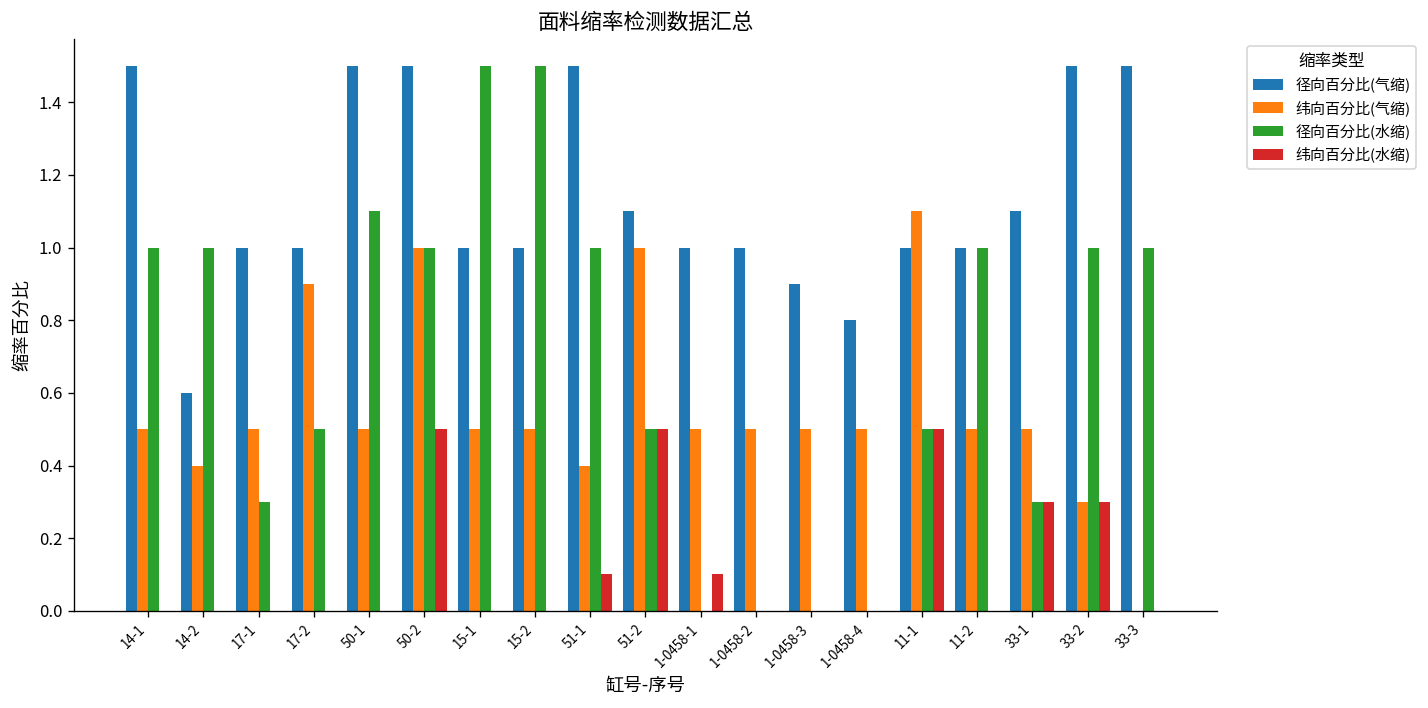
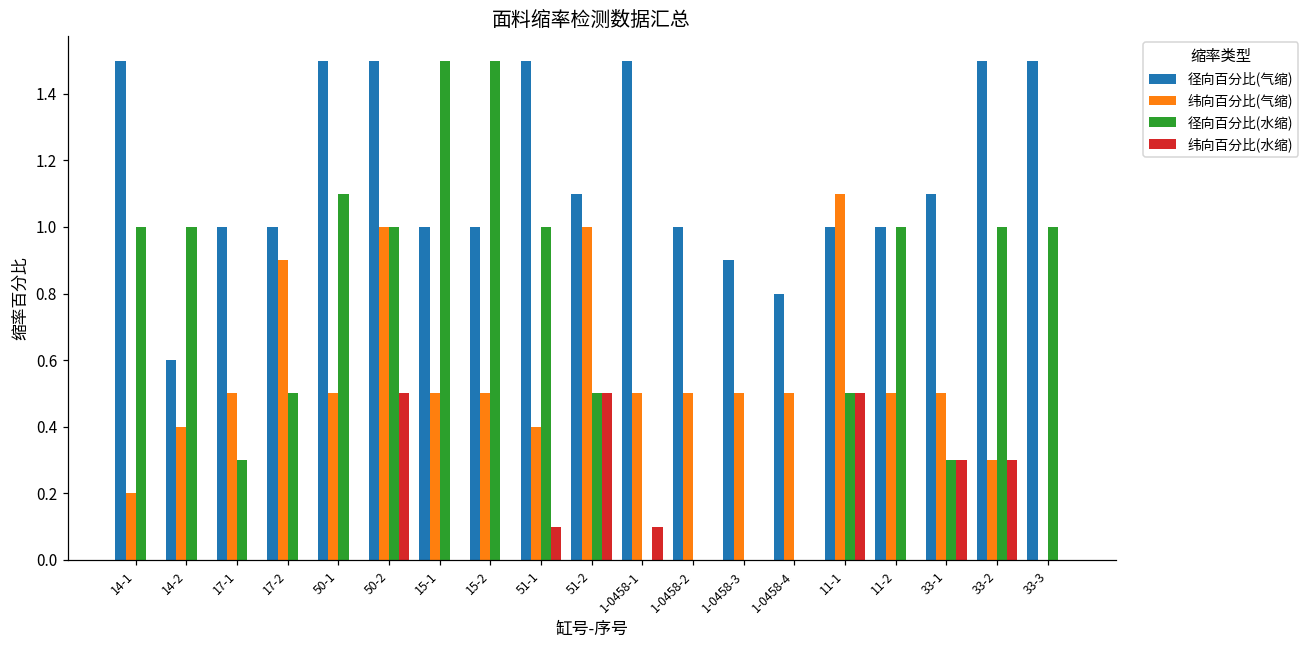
纬向百分比(气缩), 14-1: 0.5 -> 0.2
径向百分比(气缩), 1-0458-1: 1.0 -> 1.5
